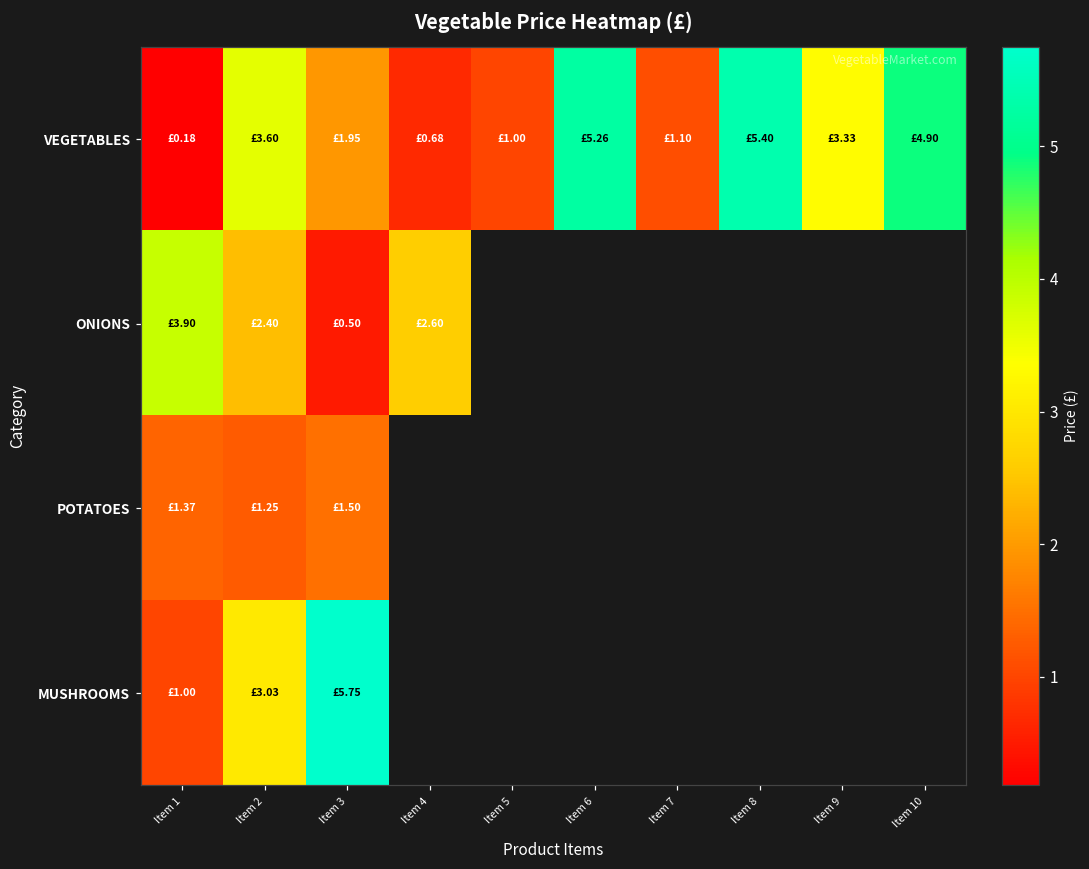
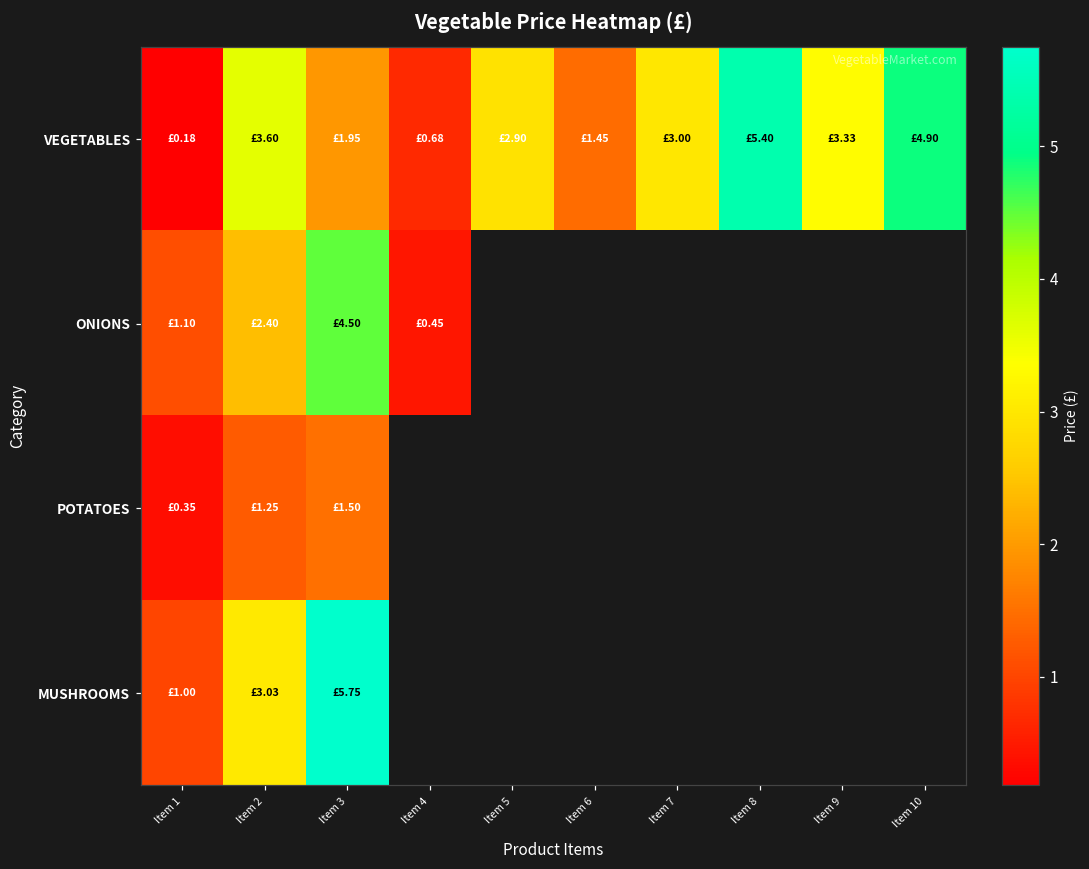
VEGETABLES, Item 5: £1.00 -> £2.90
VEGETABLES, Item 6: £5.26 -> £1.45
VEGETABLES, Item 7: £1.10 -> £3.00
ONIONS, Item 1: £3.90 -> £1.10
ONIONS, Item 3: £0.50 -> £4.50
ONIONS, Item 4: £2.60 -> £0.45
POTATOES, Item 1: £1.37 -> £0.35
